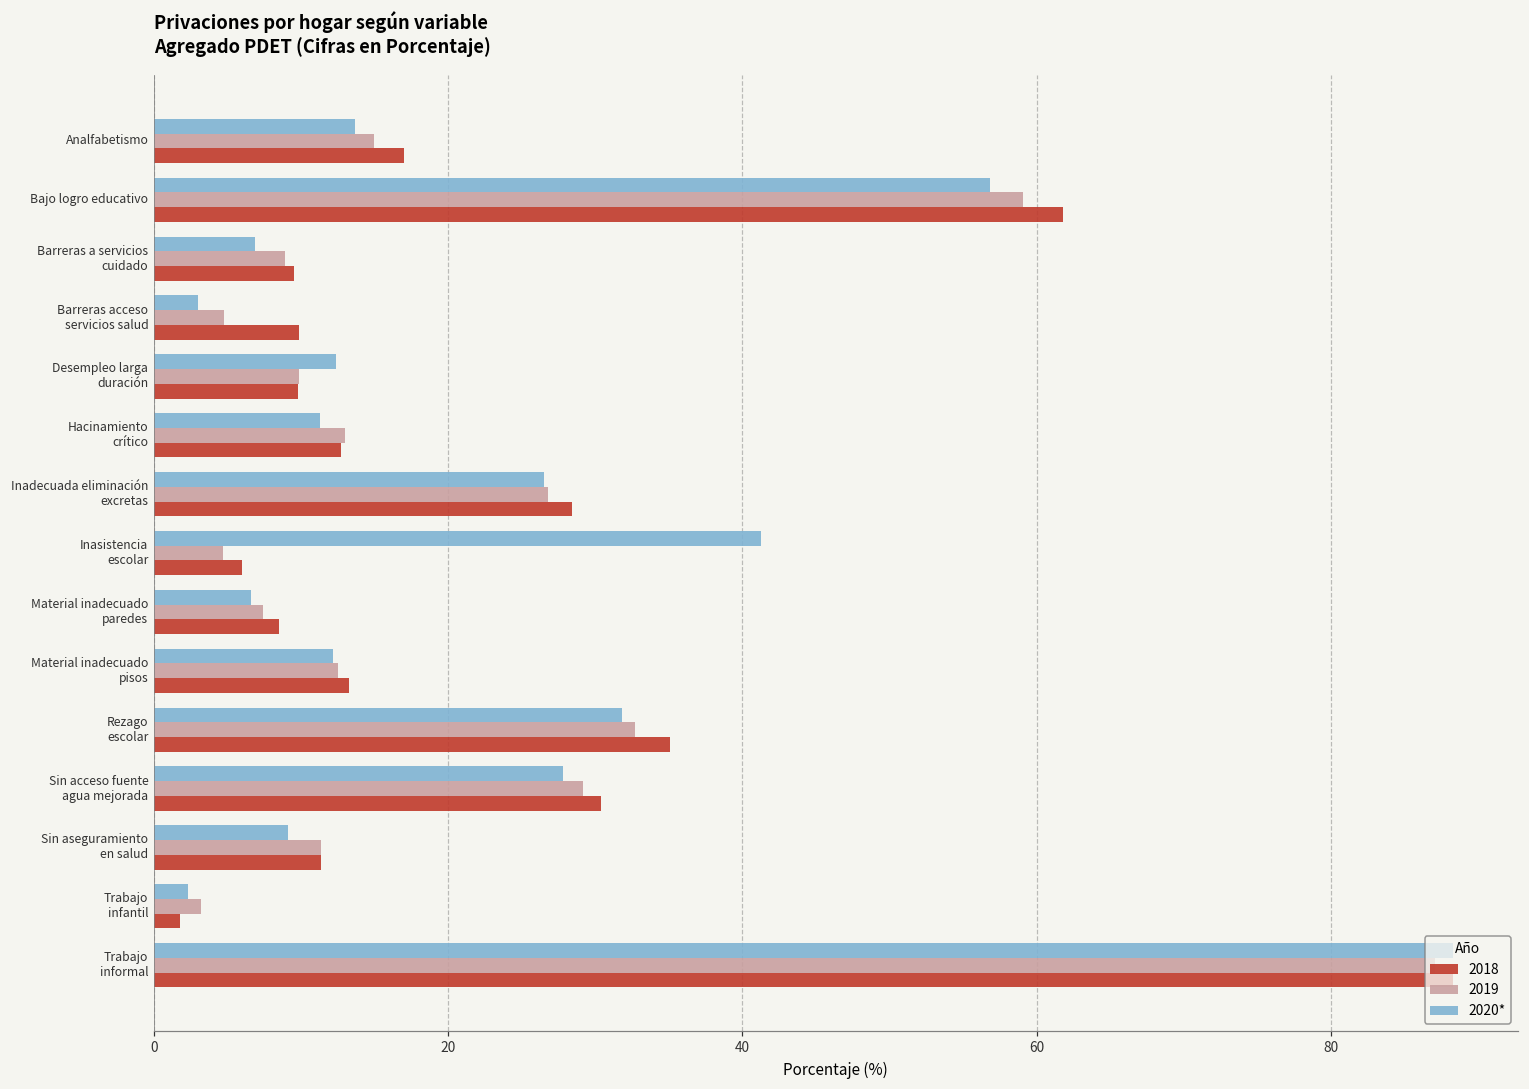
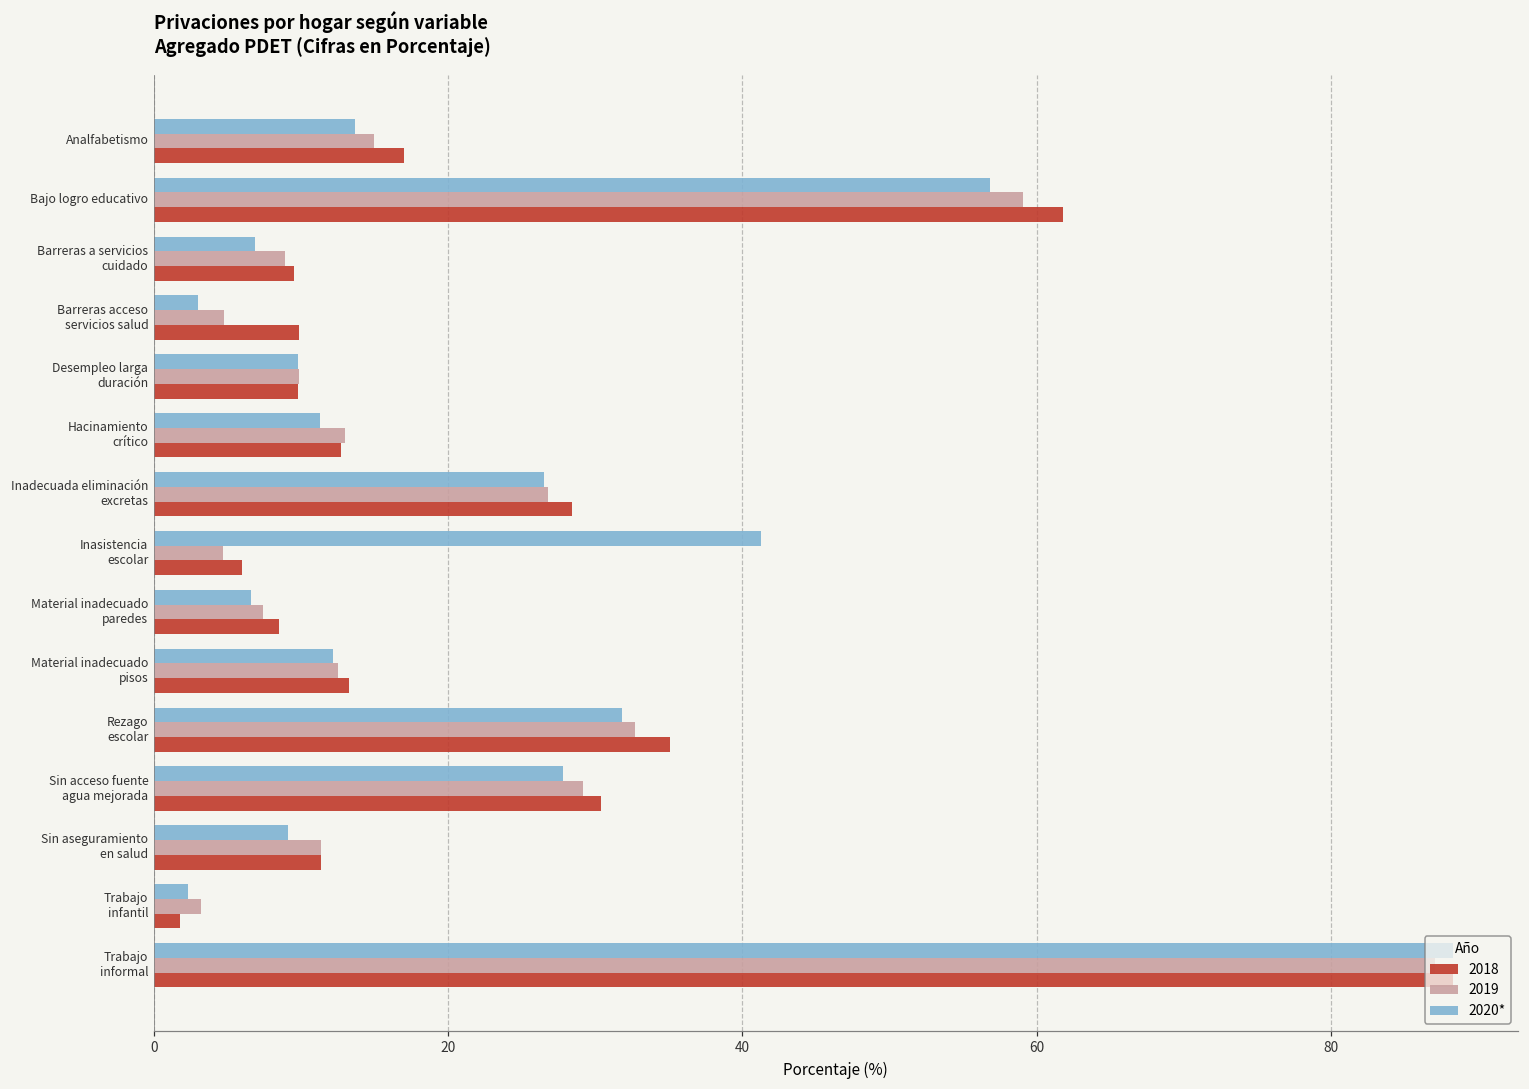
2020*, Desempleo larga duración: 12.4 -> 9.8
